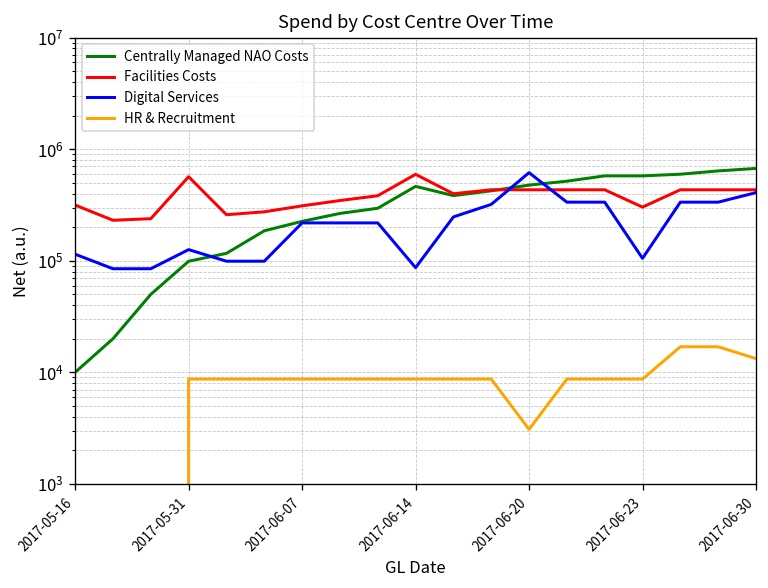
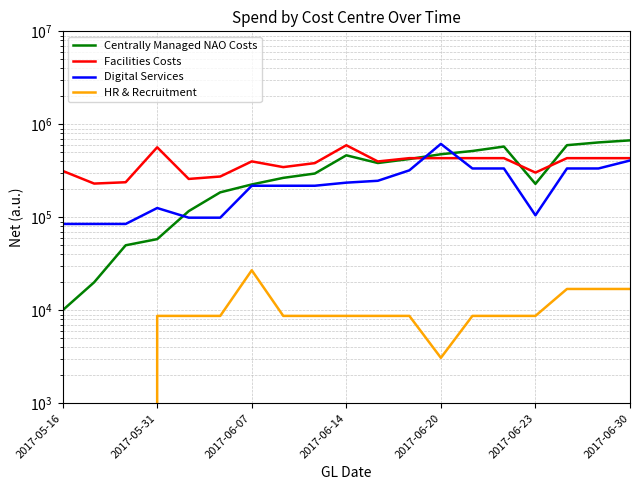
Digital Services, 2017-05-16: 110000 -> 80000
Centrally Managed NAO Costs, 2017-05-31: 100000 -> 60000
Facilities Costs, 2017-06-07: 310000 -> 400000
HR & Recruitment, 2017-06-07: 9000 -> 27000
Digital Services, 2017-06-14: 90000 -> 240000
Centrally Managed NAO Costs, 2017-06-23: 600000 -> 230000
HR & Recruitment, 2017-06-30: 13000 -> 17000
